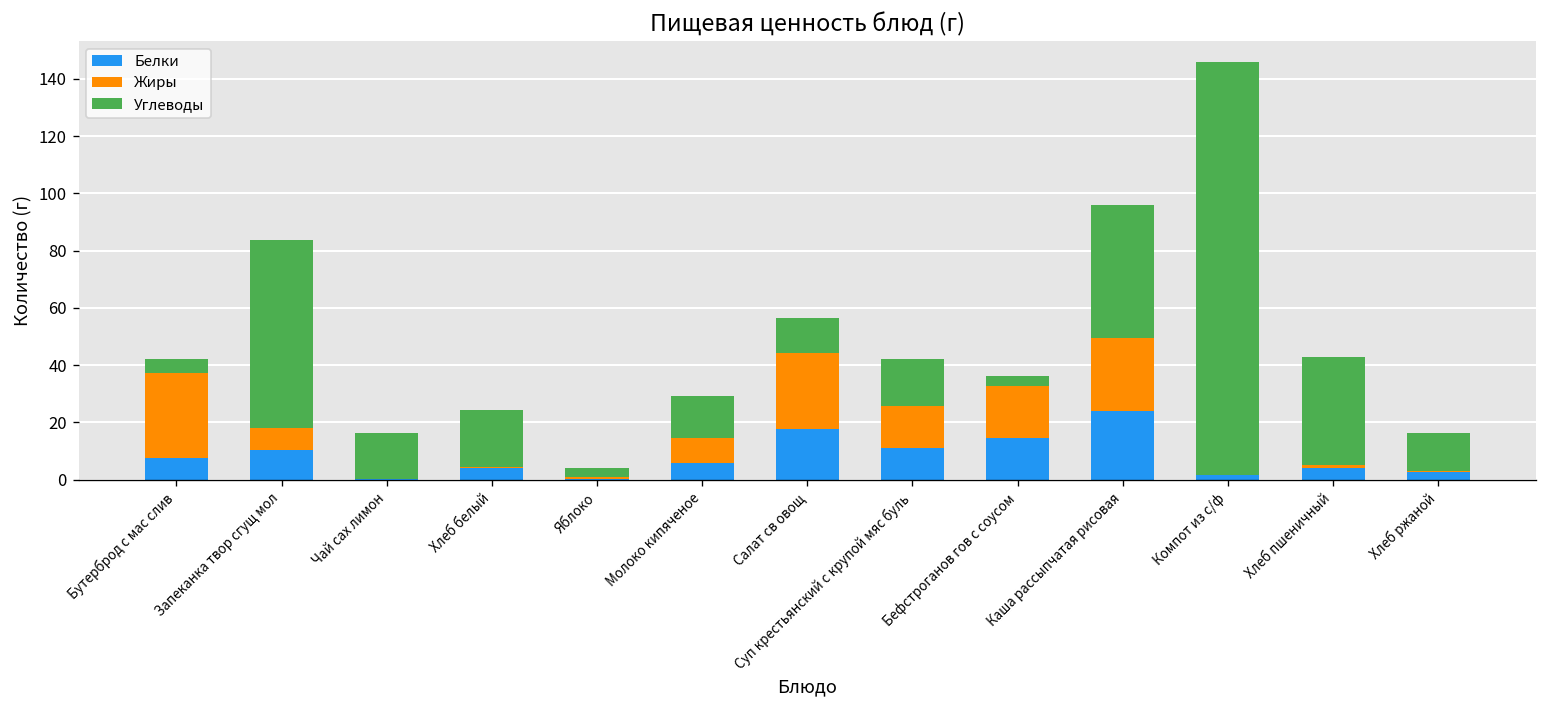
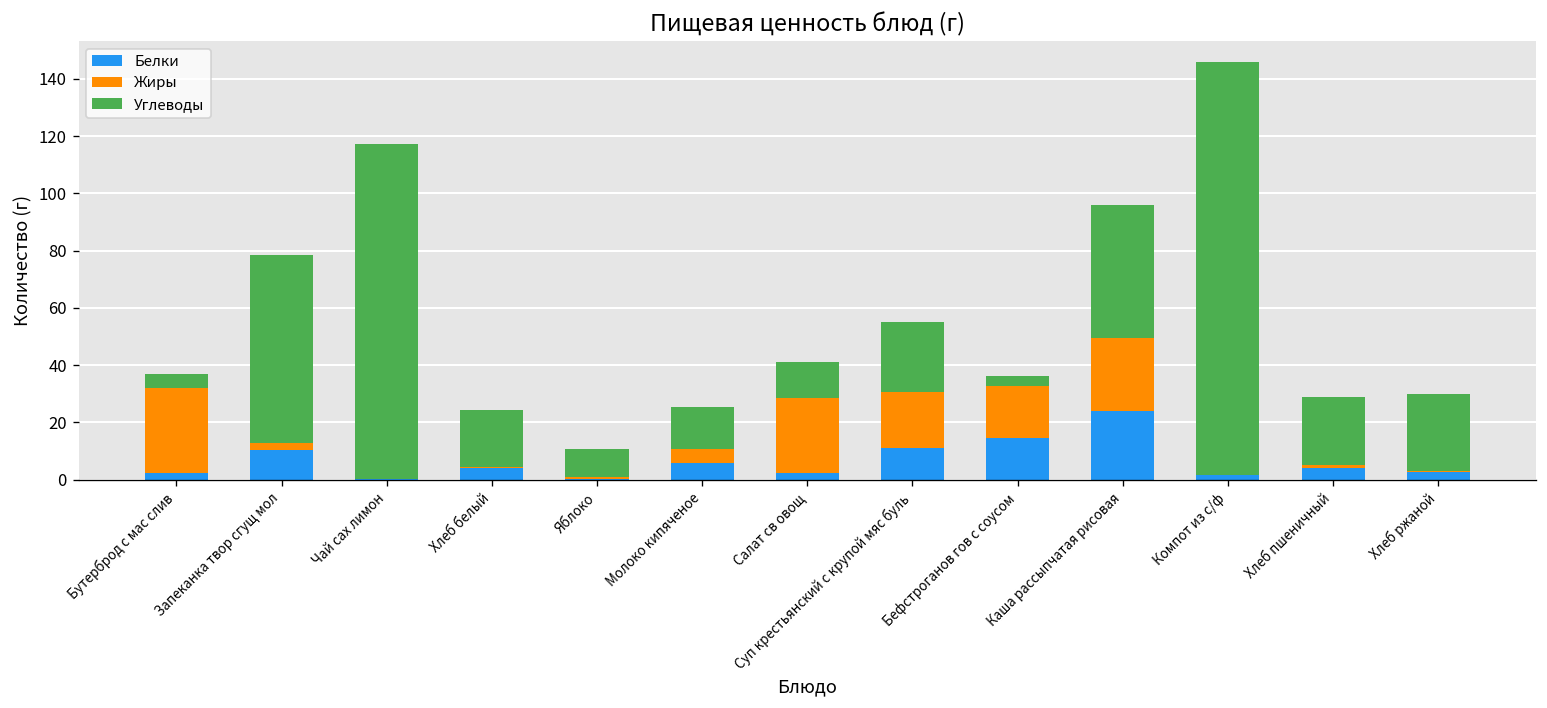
Белки, Бутерброд с мас слив: 8 -> 2
Жиры, Запеканка твор сгущ мол: 8 -> 2
Углеводы, Чай сах лимон: 16 -> 117
Углеводы, Яблоко: 3 -> 10
Жиры, Молоко кипяченое: 9 -> 5
Белки, Салат св овощ: 18 -> 2
Жиры, Суп крестьянский с крупой мяс буль: 15 -> 20
Углеводы, Суп крестьянский с крупой мяс буль: 17 -> 25
Углеводы, Хлеб пшеничный: 38 -> 24
Углеводы, Хлеб ржаной: 13 -> 27
